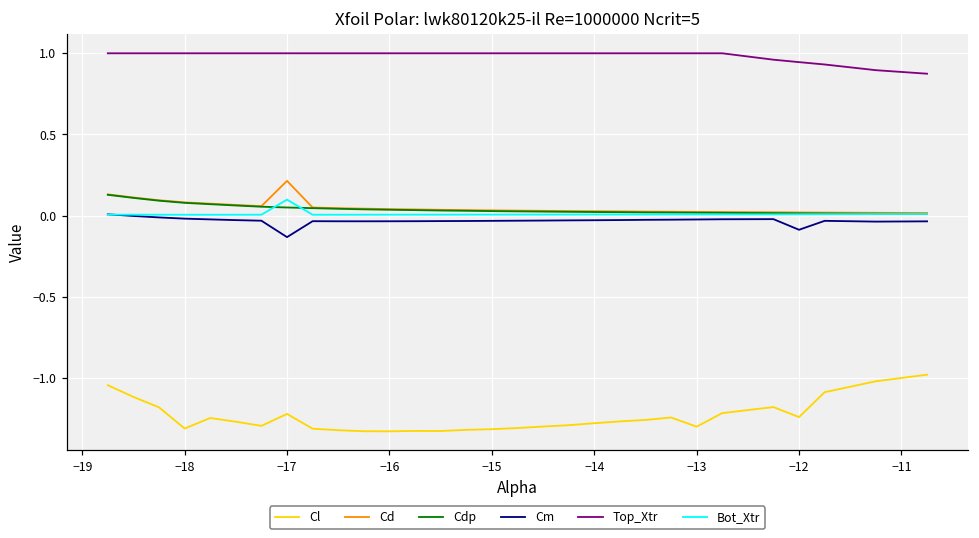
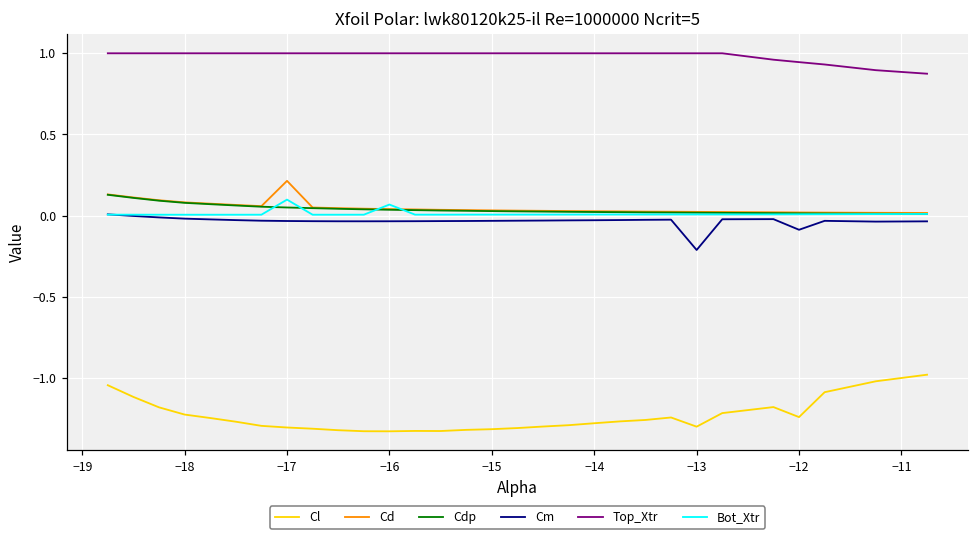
Cl, −18: -1.31 -> -1.23
Cl, −17: -1.22 -> -1.31
Cm, −17: -0.13 -> -0.03
Bot_Xtr, −16: 0.01 -> 0.07
Cm, −13: -0.02 -> -0.21
